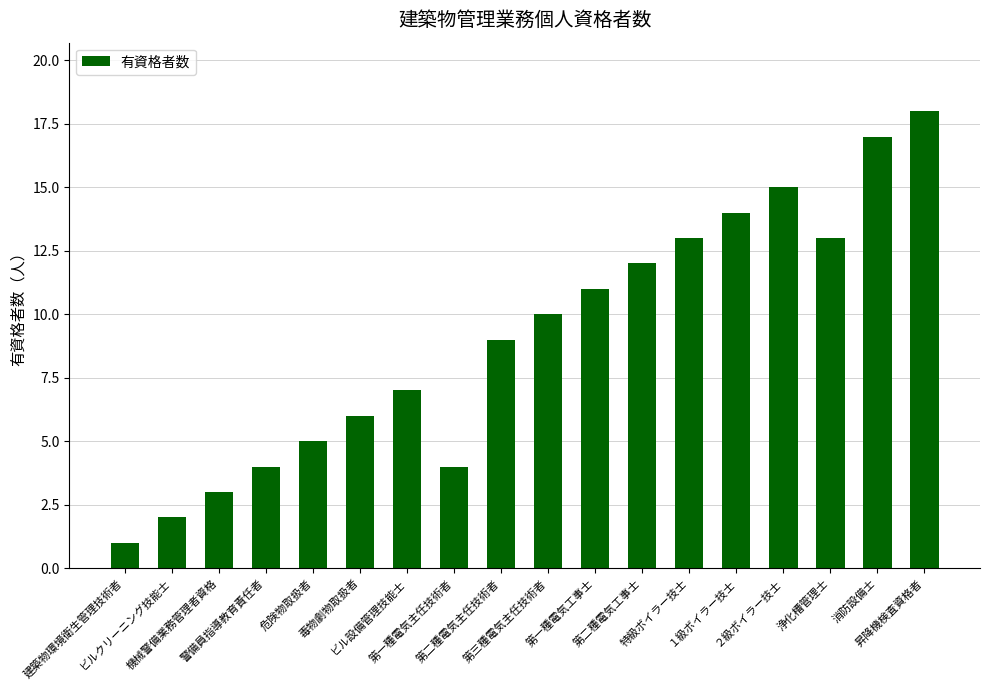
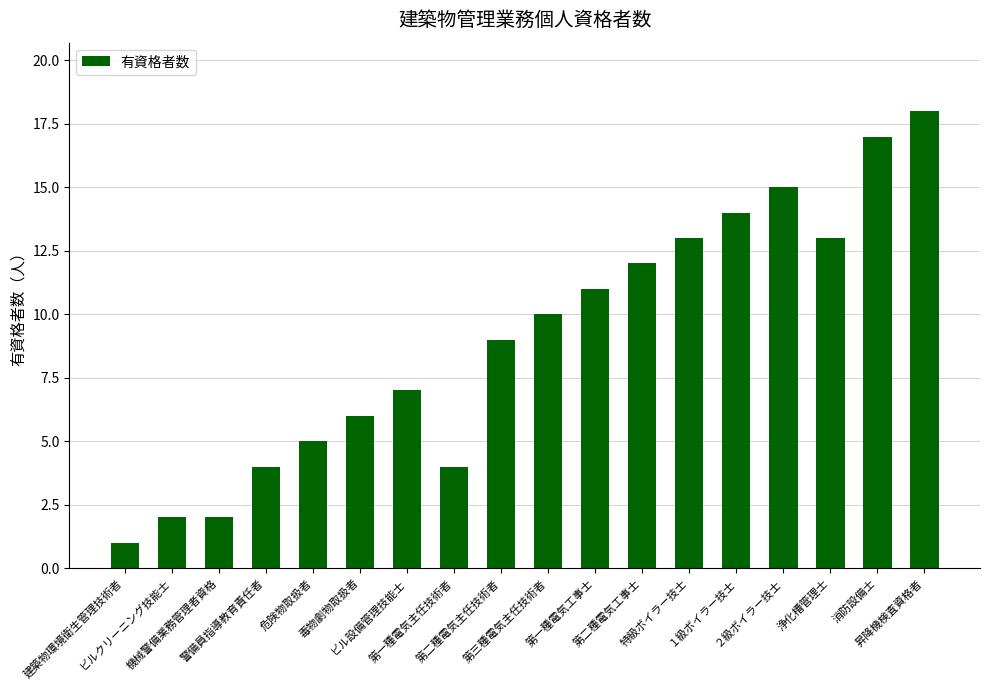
機械警備業務管理者資格: 3 -> 2
